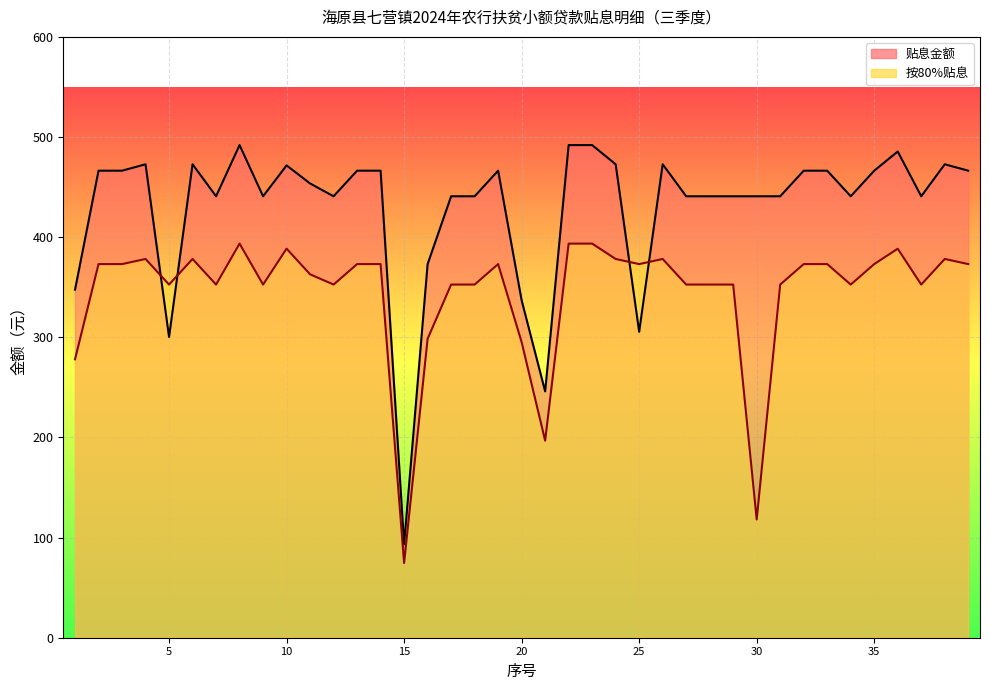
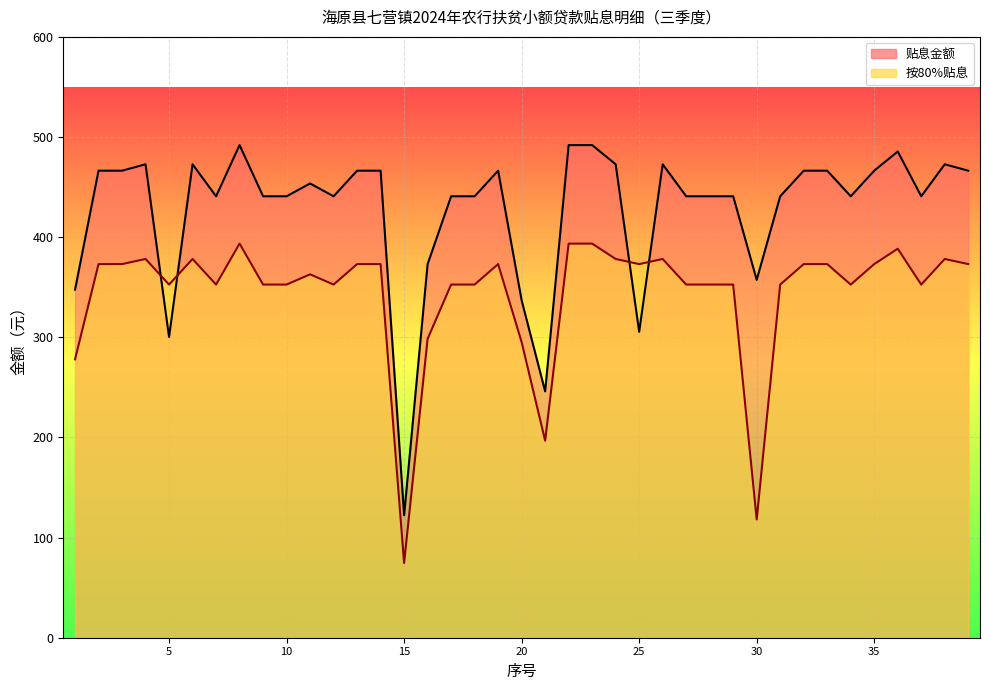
贴息金额, 10: 472 -> 441
按80%贴息, 10: 389 -> 353
贴息金额, 15: 93 -> 122
贴息金额, 30: 441 -> 357
